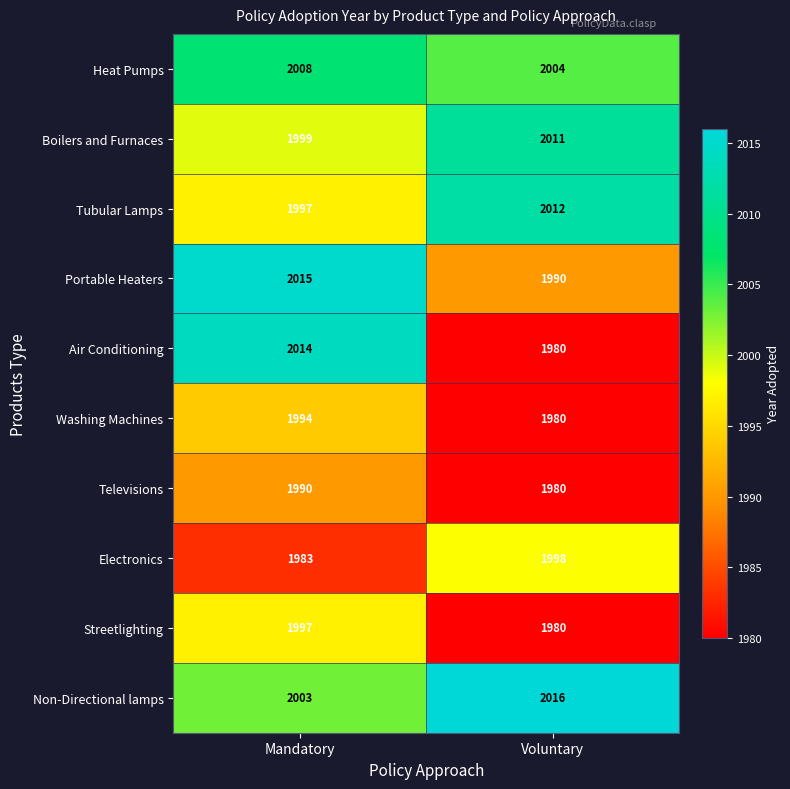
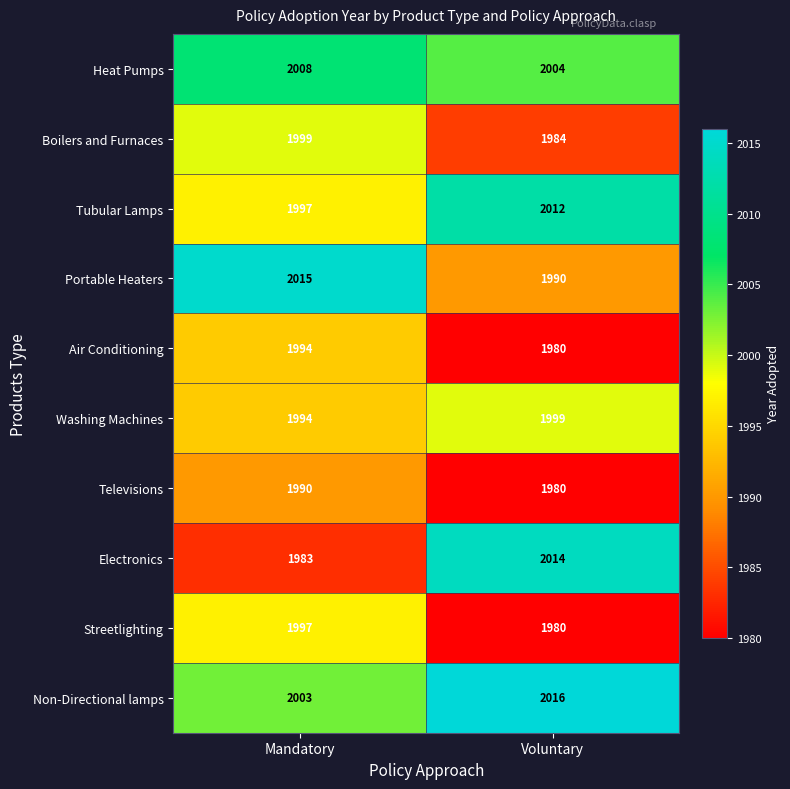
Boilers and Furnaces, Voluntary: 2011 -> 1984
Air Conditioning, Mandatory: 2014 -> 1994
Washing Machines, Voluntary: 1980 -> 1999
Electronics, Voluntary: 1998 -> 2014
